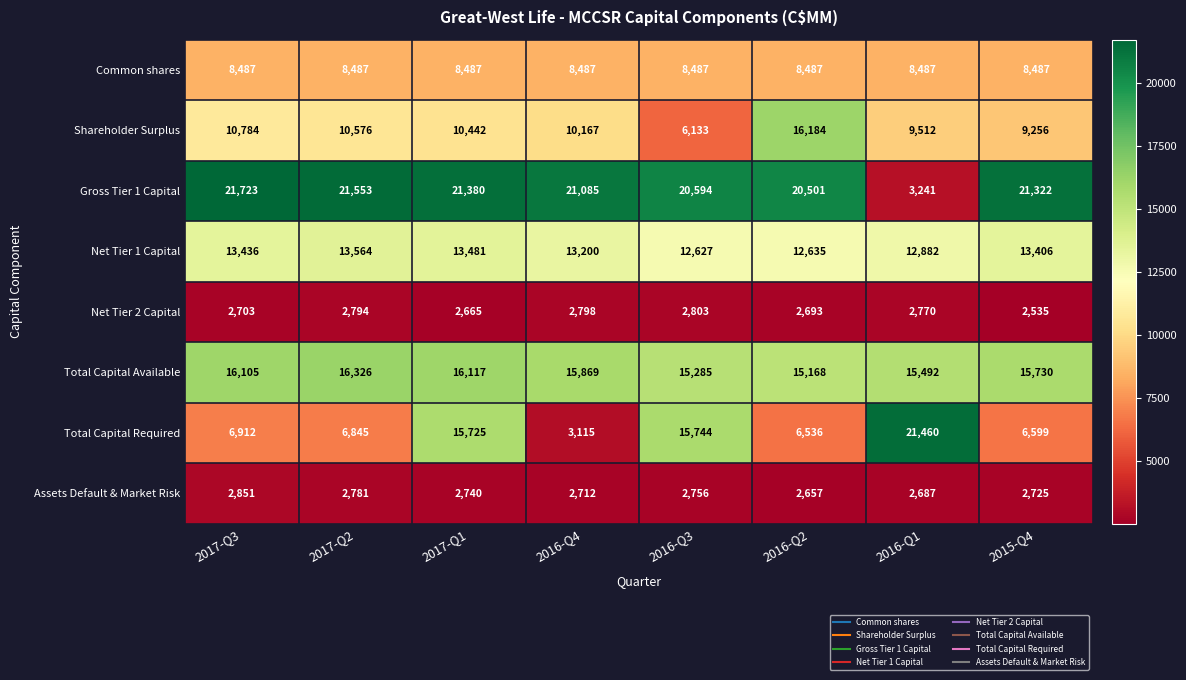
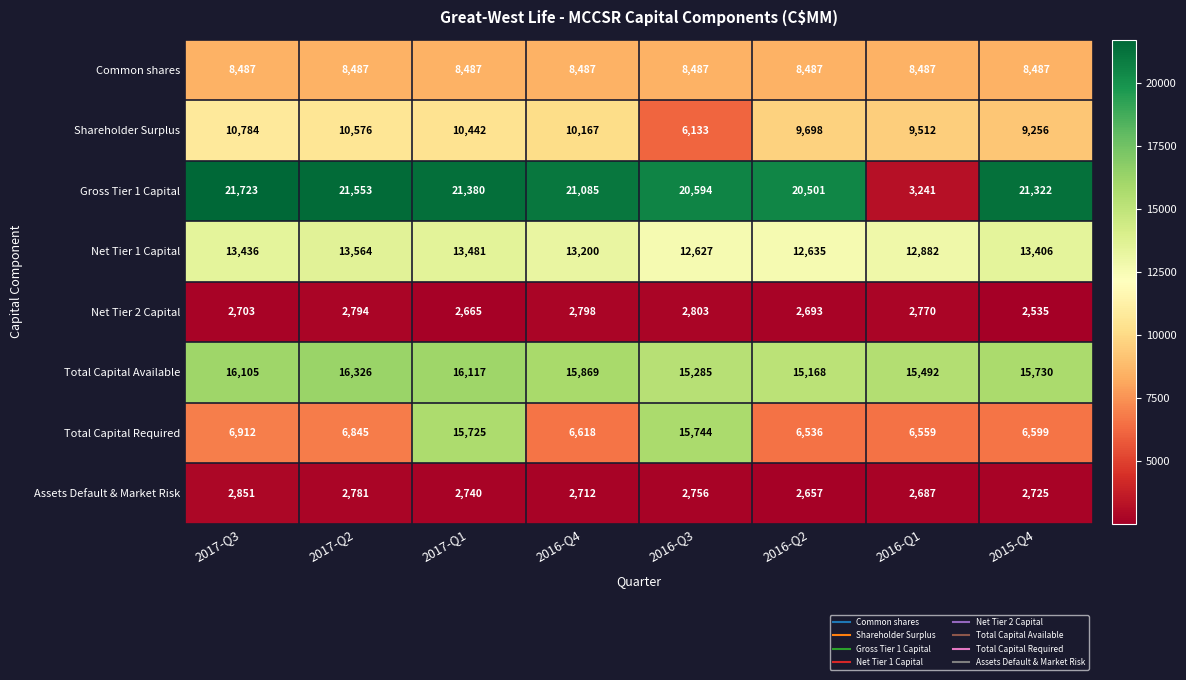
Shareholder Surplus, 2016-Q2: 16,184 -> 9,698
Total Capital Required, 2016-Q4: 3,115 -> 6,618
Total Capital Required, 2016-Q1: 21,460 -> 6,559
